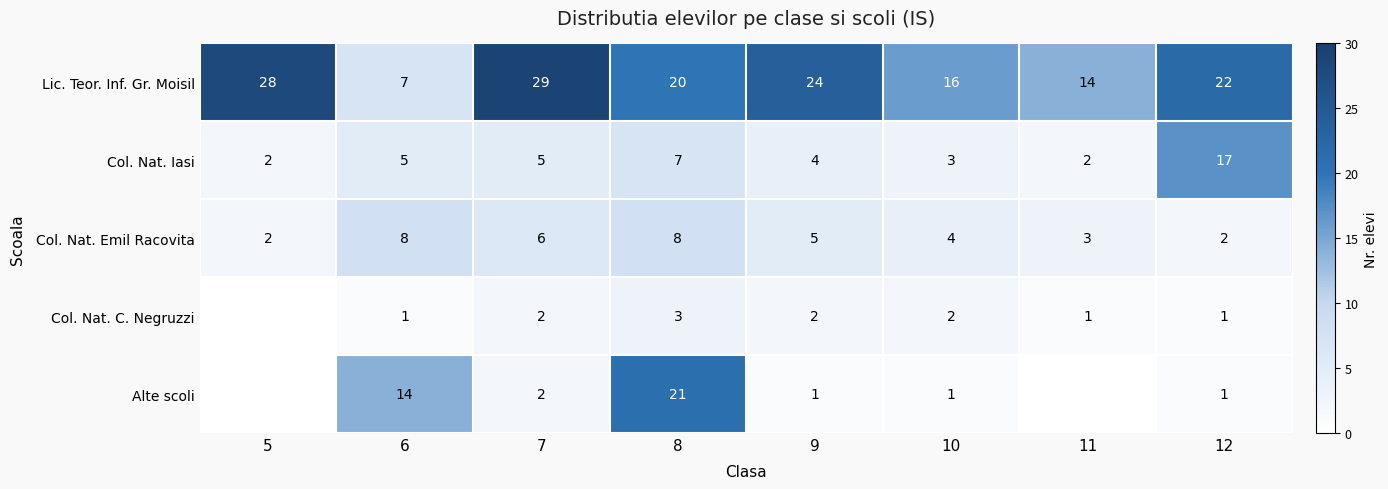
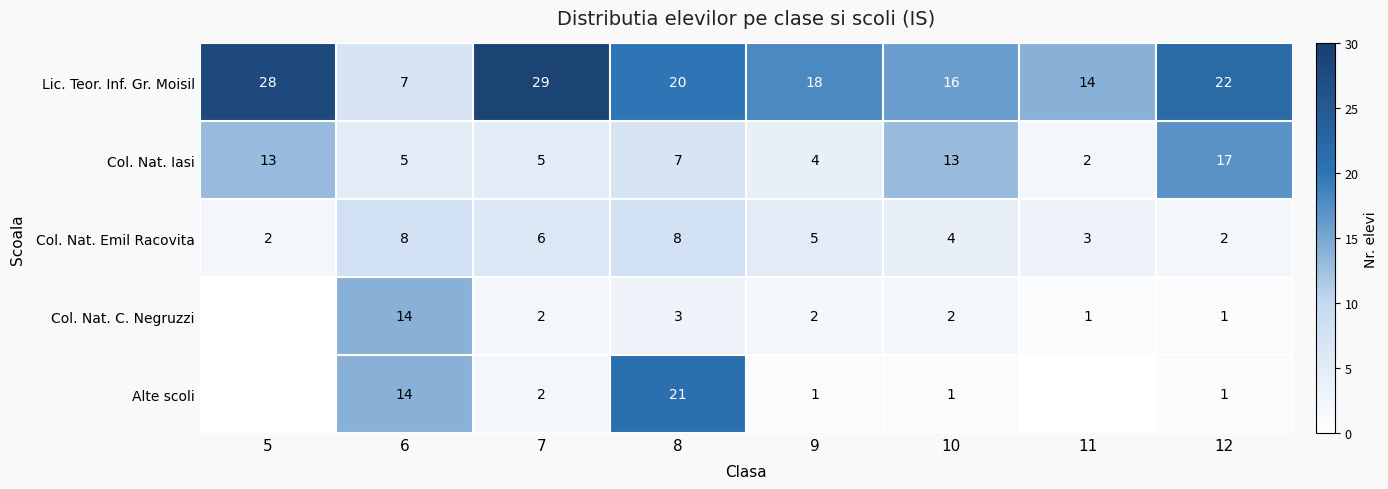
Lic. Teor. Inf. Gr. Moisil, 9: 24 -> 18
Col. Nat. Iasi, 5: 2 -> 13
Col. Nat. Iasi, 10: 3 -> 13
Col. Nat. C. Negruzzi, 6: 1 -> 14
